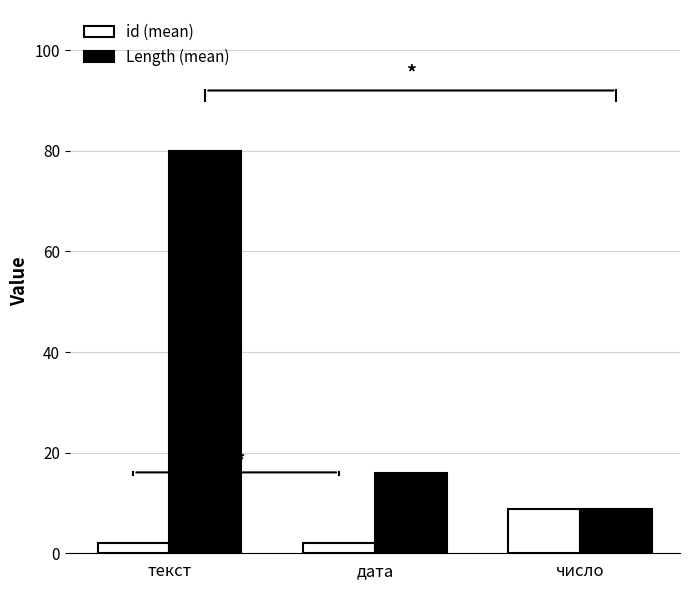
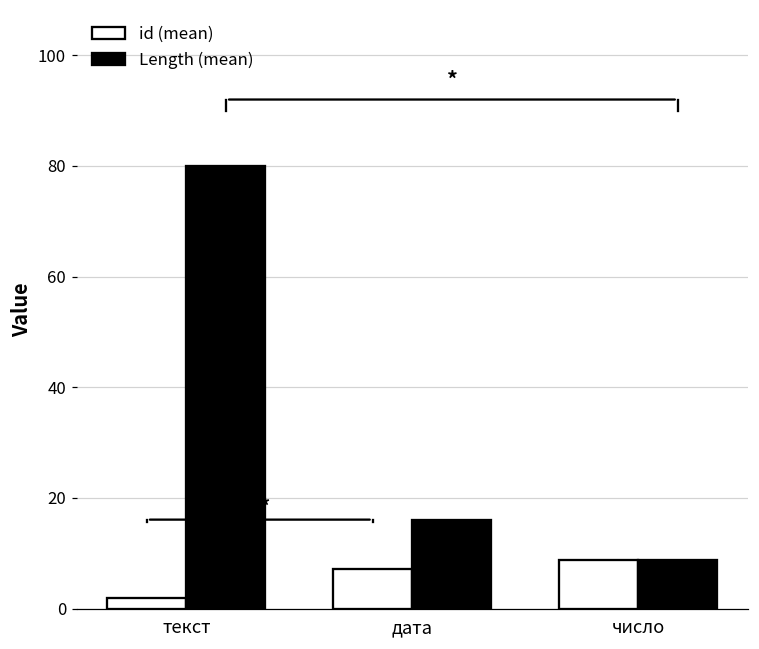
id (mean), дата: 2 -> 7
